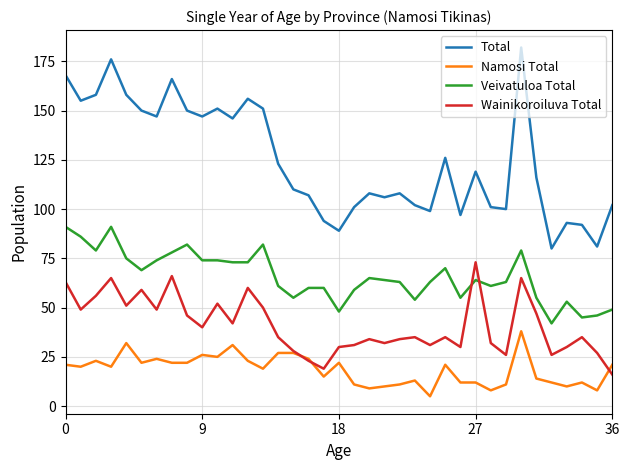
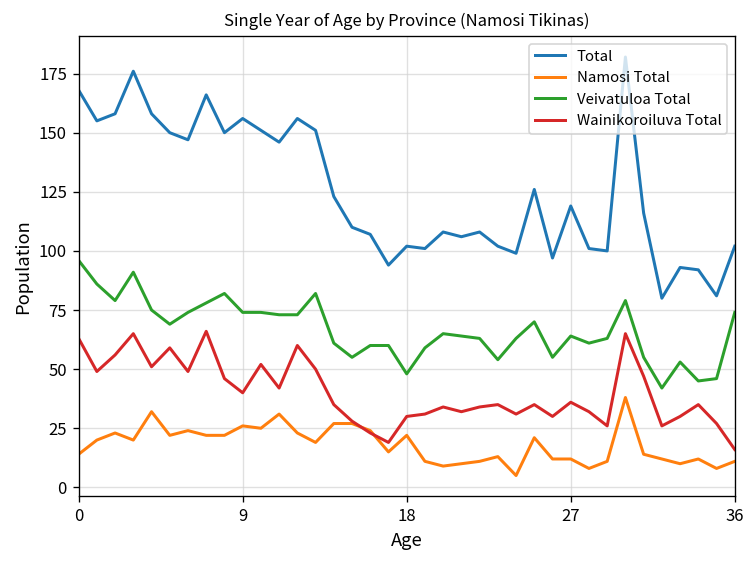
Namosi Total, 0: 21 -> 14
Veivatuloa Total, 0: 91 -> 96
Total, 9: 147 -> 156
Total, 18: 89 -> 102
Wainikoroiluva Total, 27: 73 -> 36
Namosi Total, 36: 21 -> 11
Veivatuloa Total, 36: 49 -> 74
